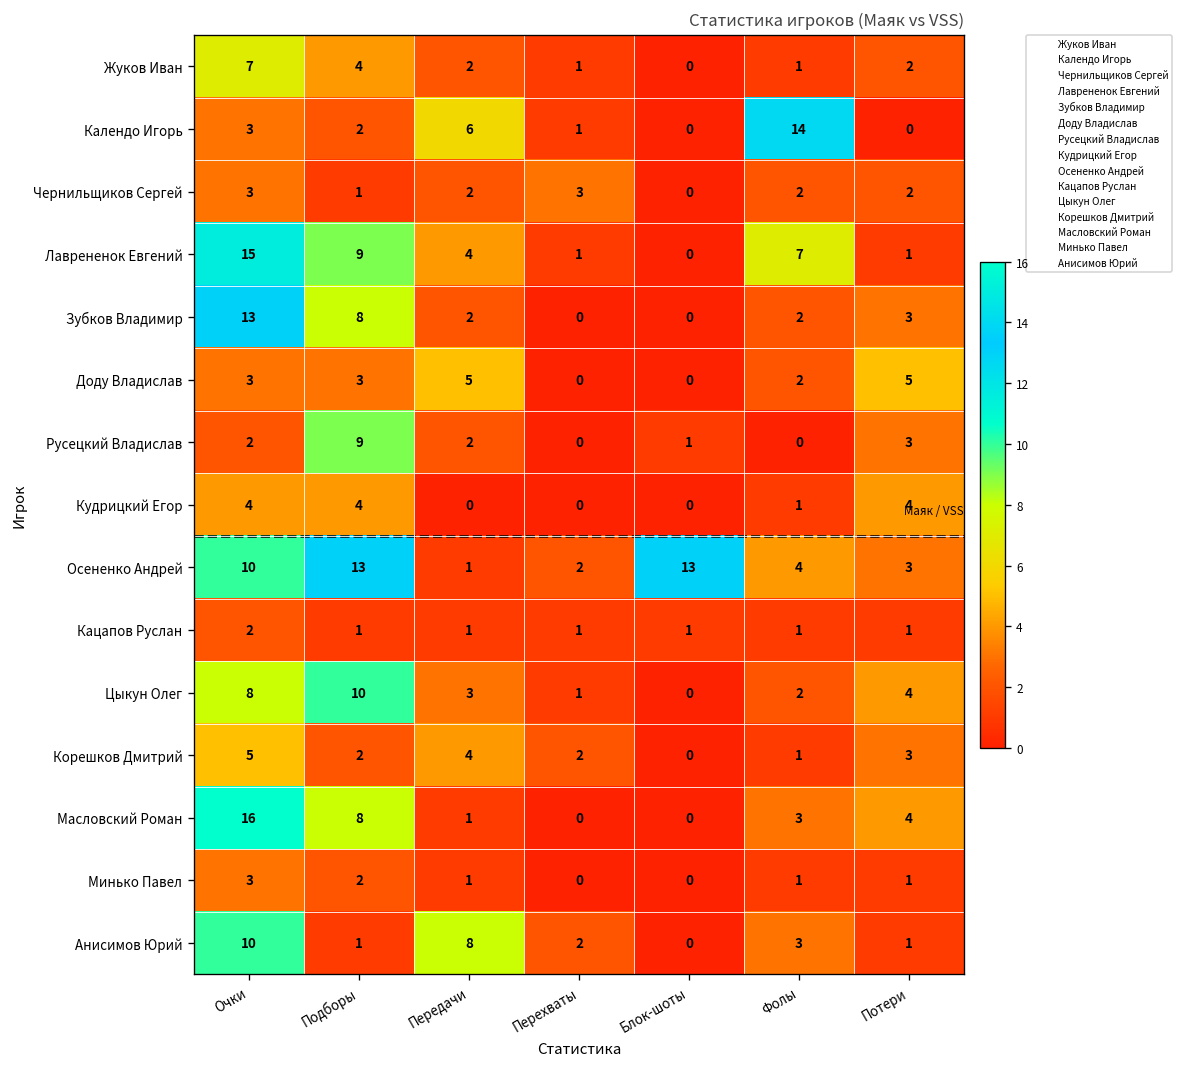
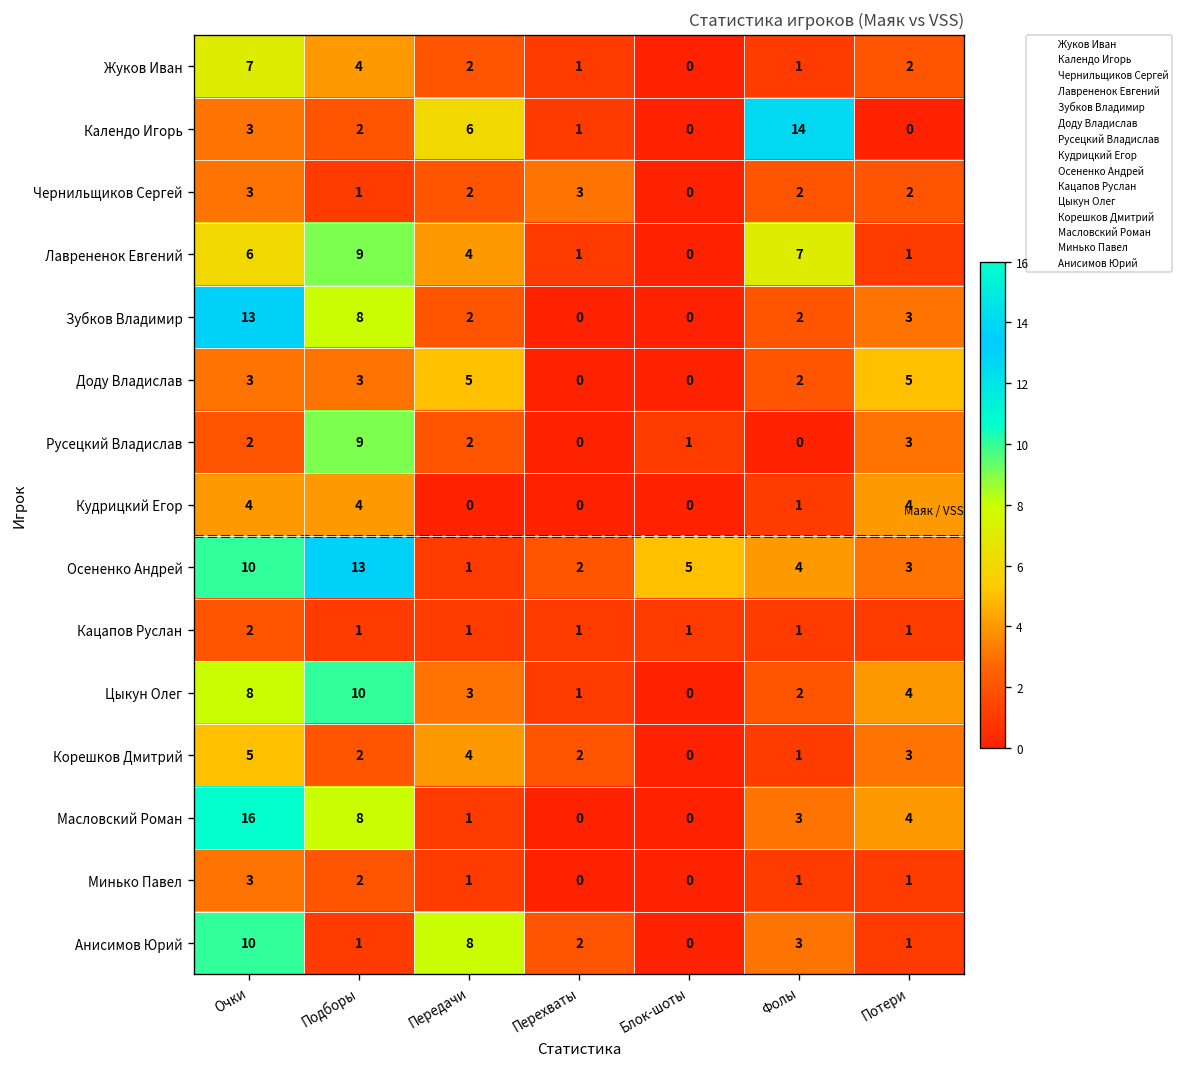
Лаврененок Евгений, Очки: 15 -> 6
Осененко Андрей, Блок-шоты: 13 -> 5
